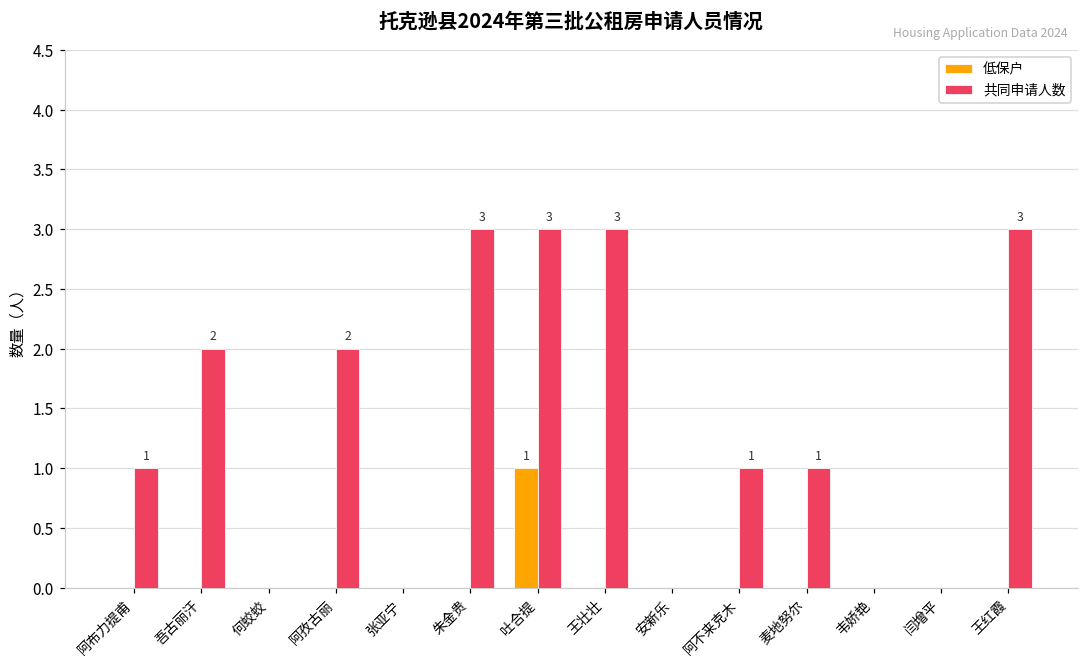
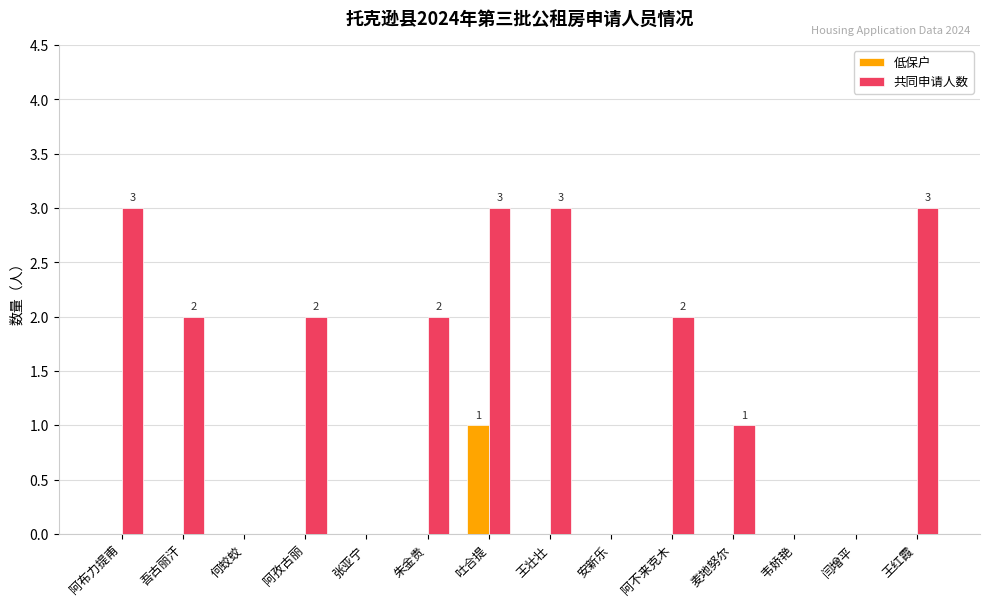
共同申请人数, 阿布力提甫: 1 -> 3
共同申请人数, 朱金贵: 3 -> 2
共同申请人数, 阿不来克木: 1 -> 2
